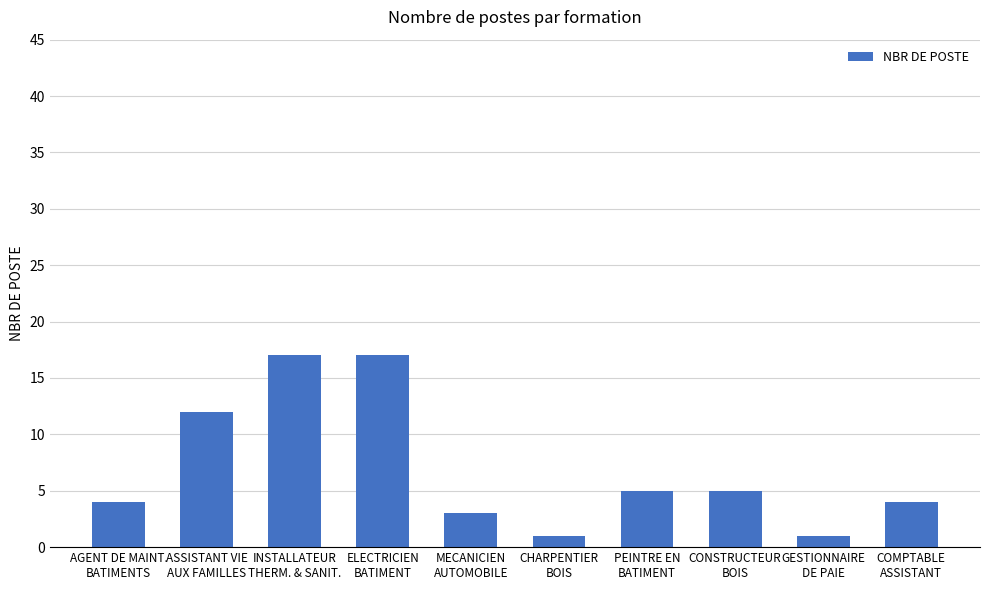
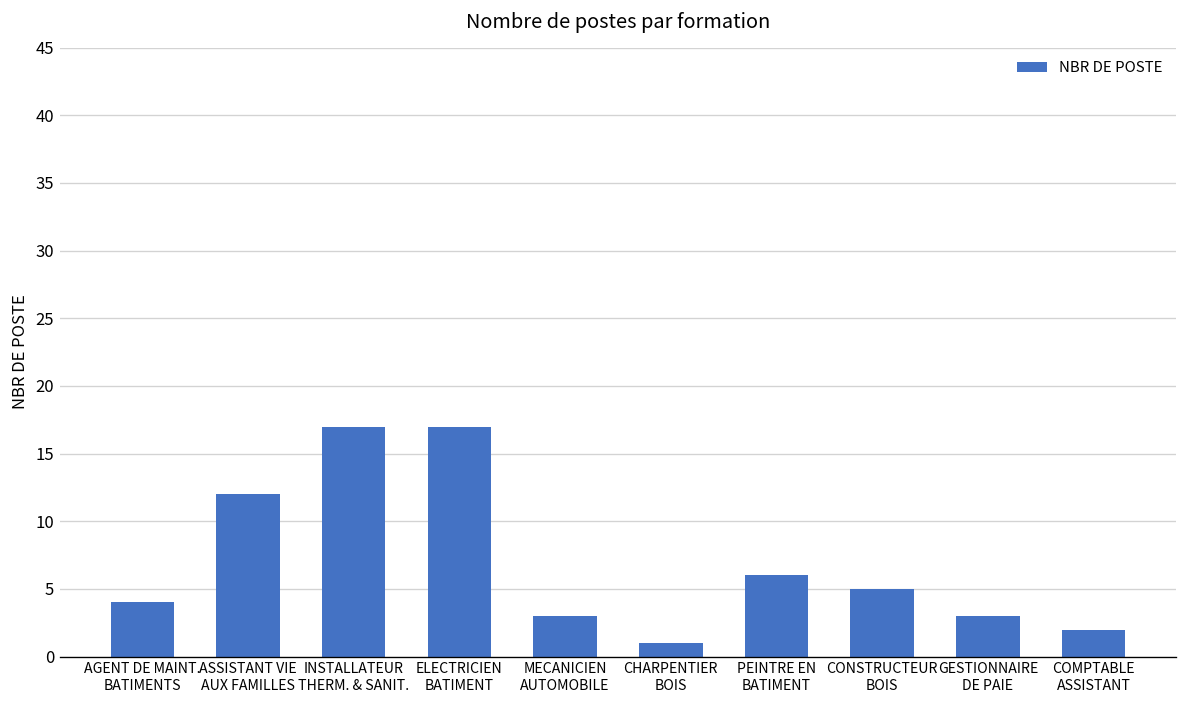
PEINTRE EN BATIMENT: 5 -> 6
GESTIONNAIRE DE PAIE: 1 -> 3
COMPTABLE ASSISTANT: 4 -> 2
